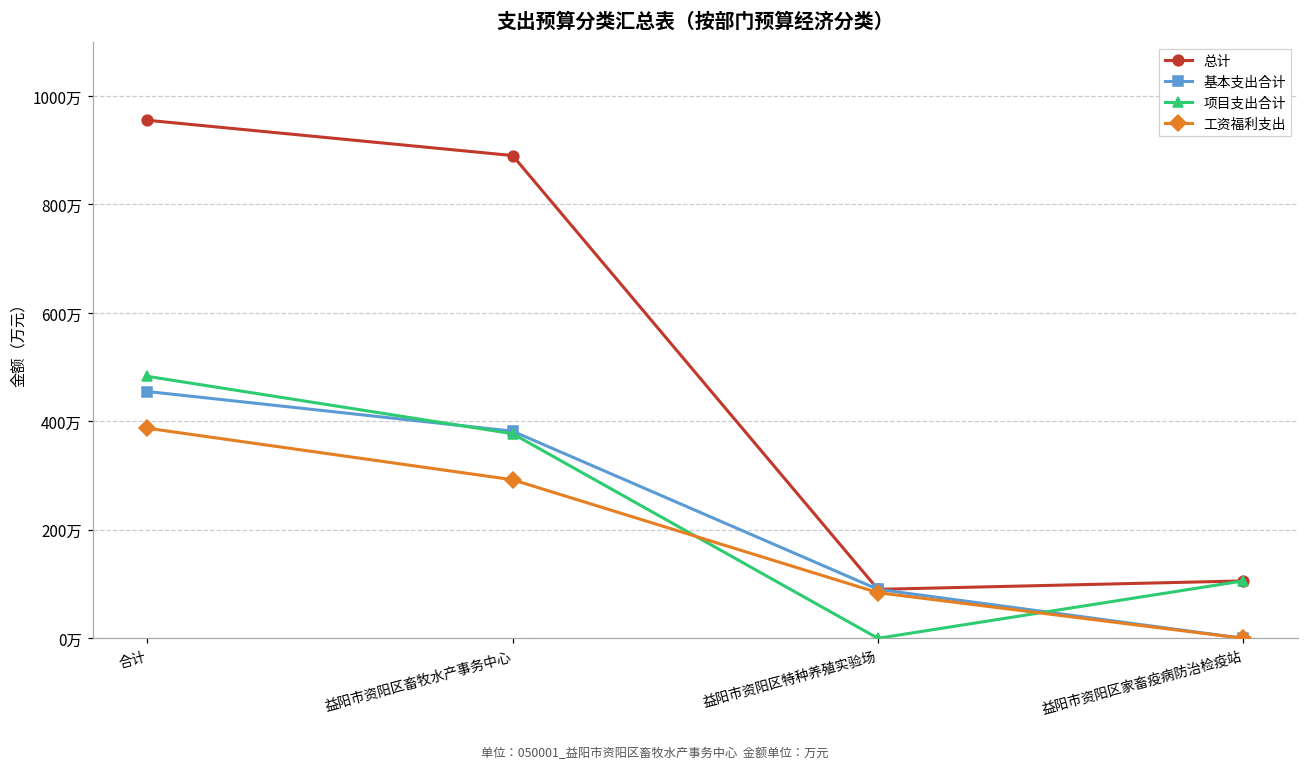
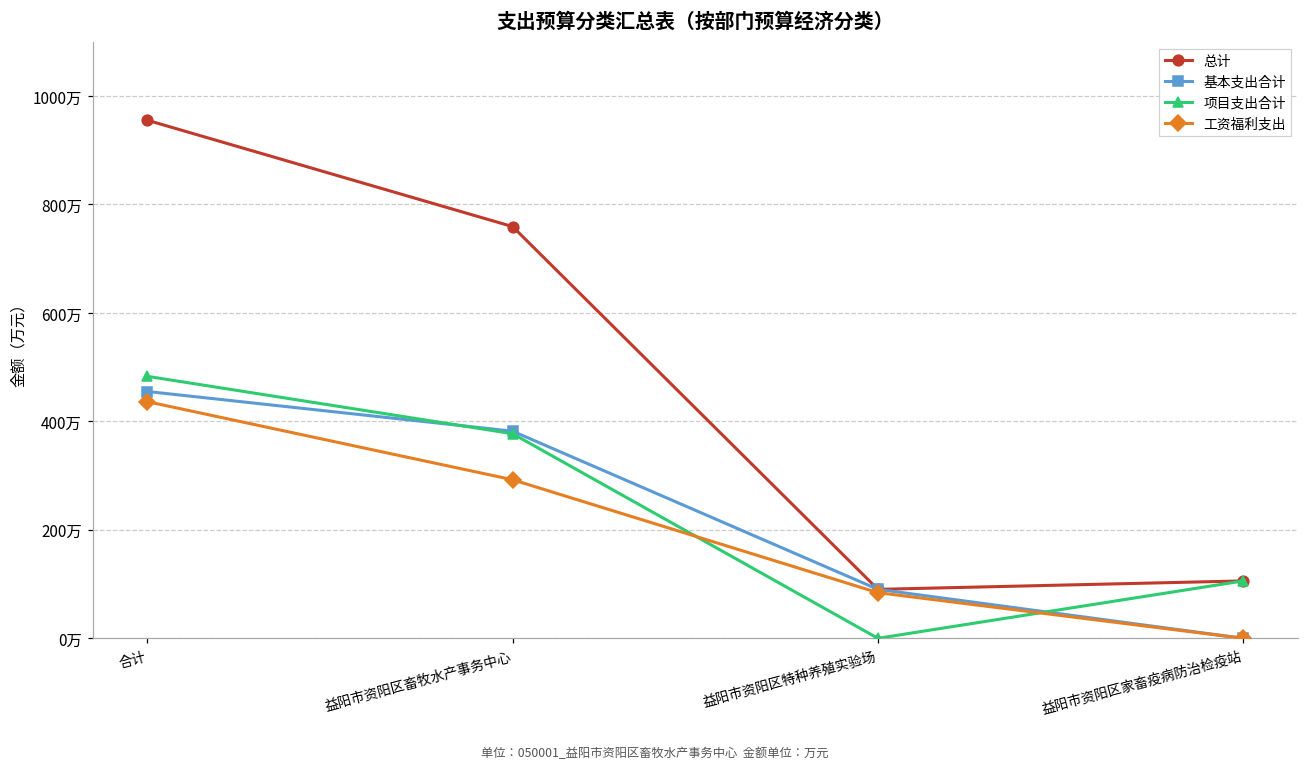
工资福利支出, 合计: 390万 -> 440万
总计, 益阳市资阳区畜牧水产事务中心: 890万 -> 760万
